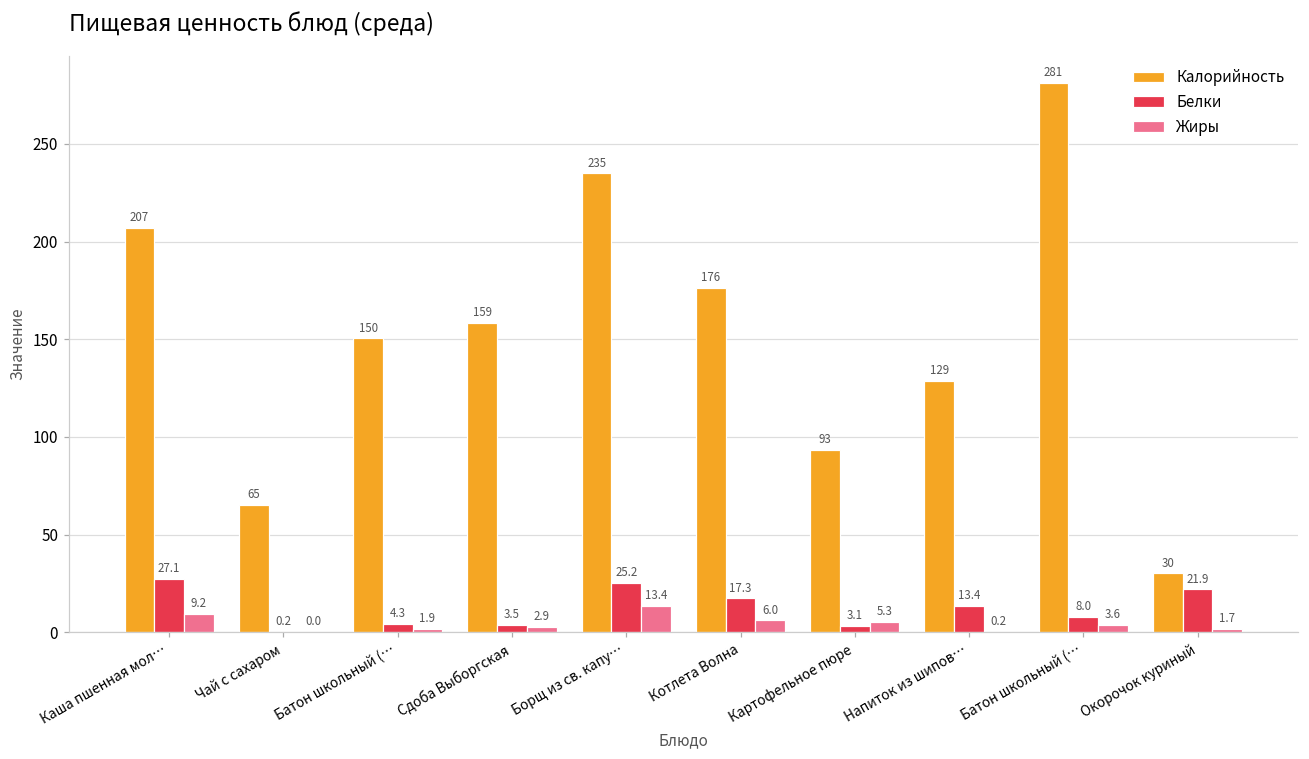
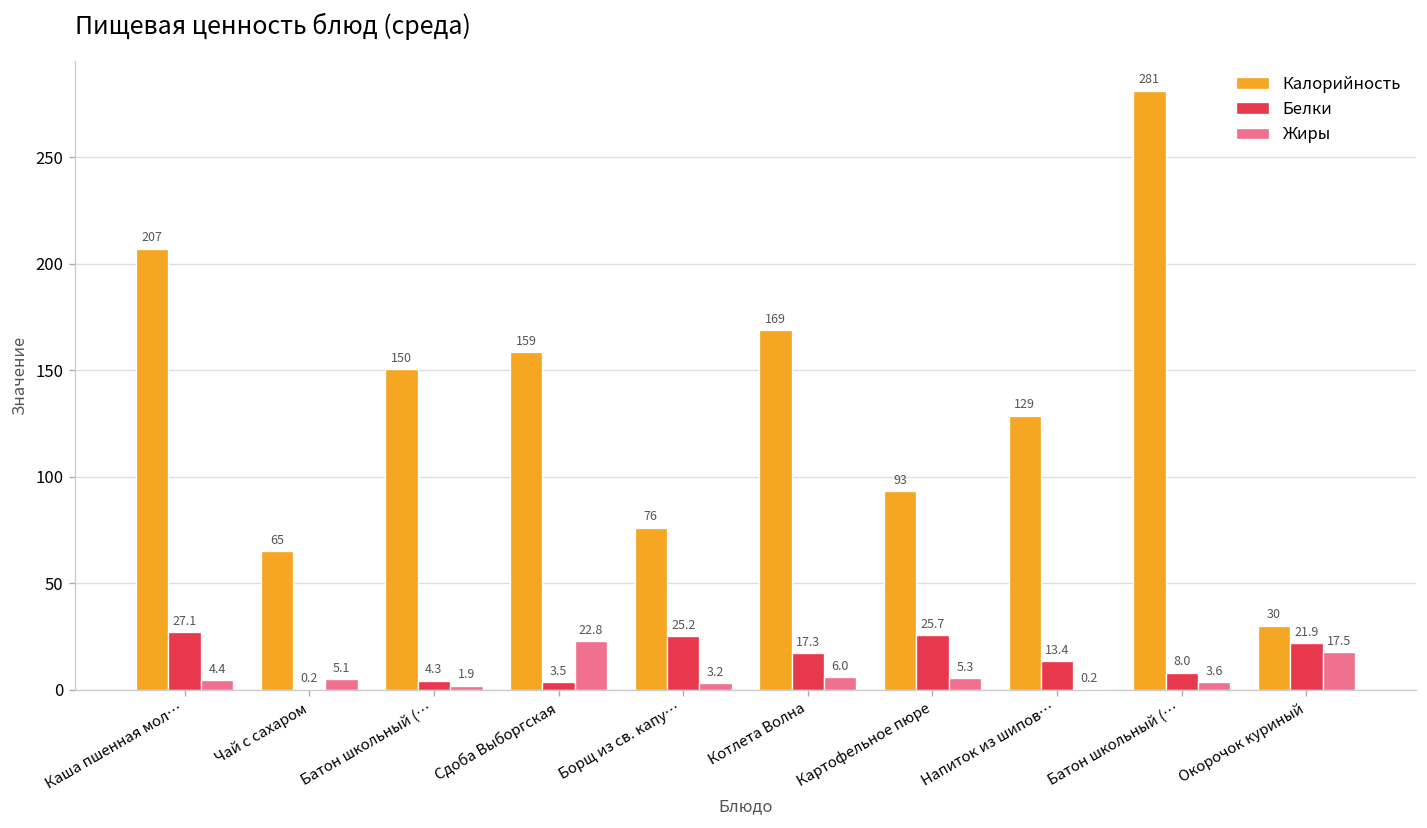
Жиры, Каша пшенная мол…: 9.2 -> 4.4
Жиры, Чай с сахаром: 0.0 -> 5.1
Жиры, Сдоба Выборгская: 2.9 -> 22.8
Калорийность, Борщ из св. капу…: 235 -> 76
Жиры, Борщ из св. капу…: 13.4 -> 3.2
Калорийность, Котлета Волна: 176 -> 169
Белки, Картофельное пюре: 3.1 -> 25.7
Жиры, Окорочок куриный: 1.7 -> 17.5
